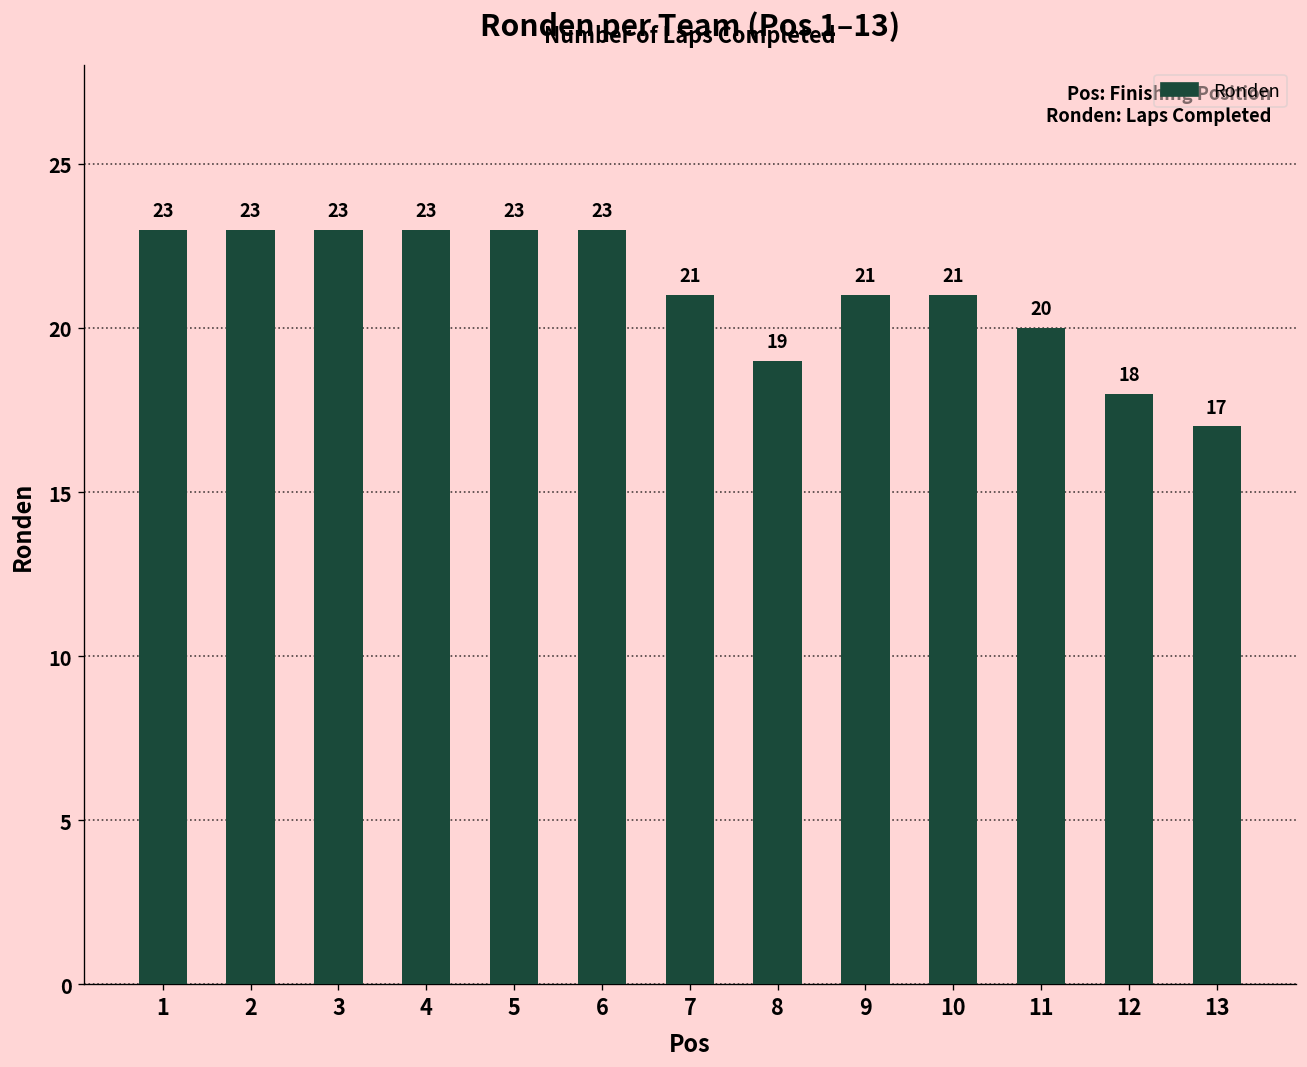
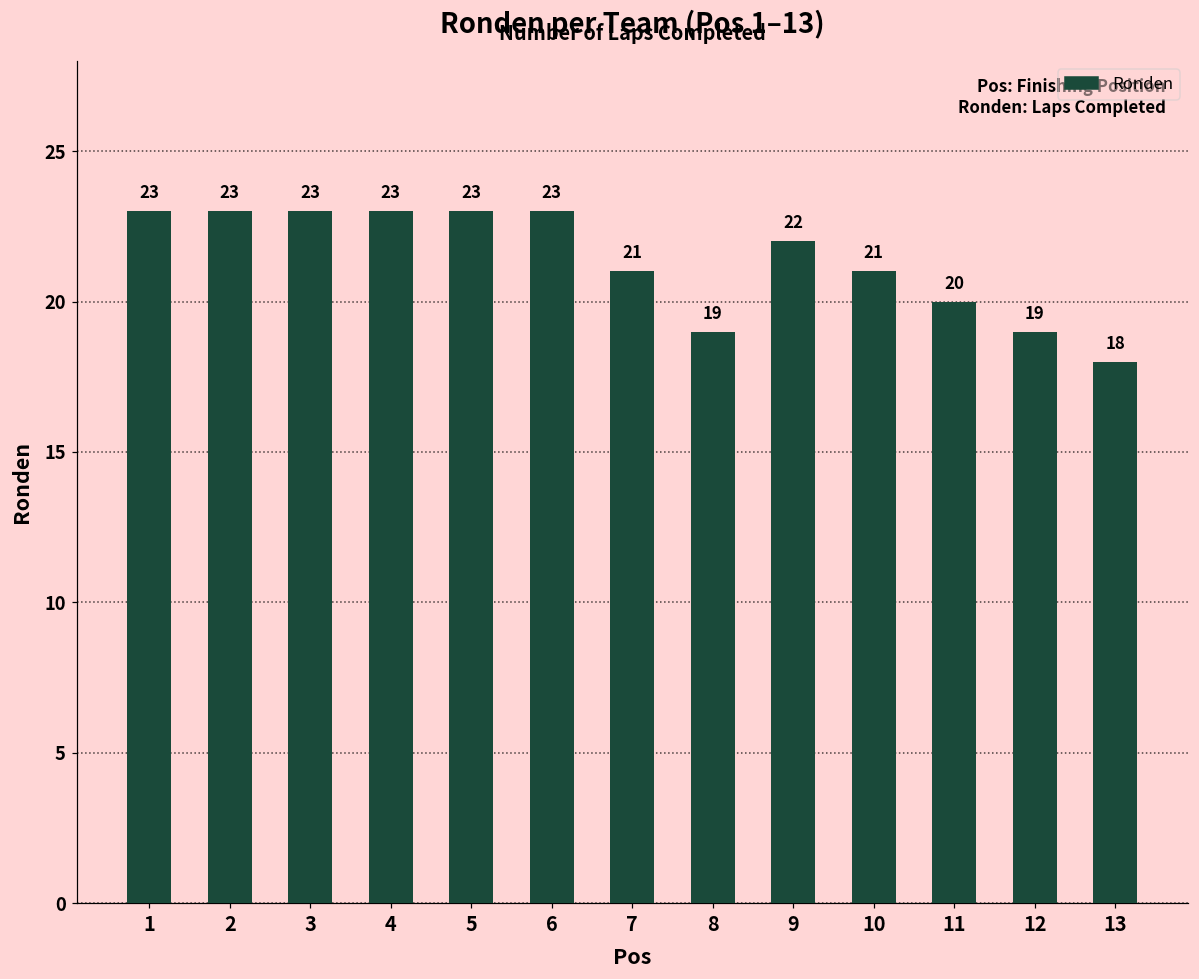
9: 21 -> 22
12: 18 -> 19
13: 17 -> 18
